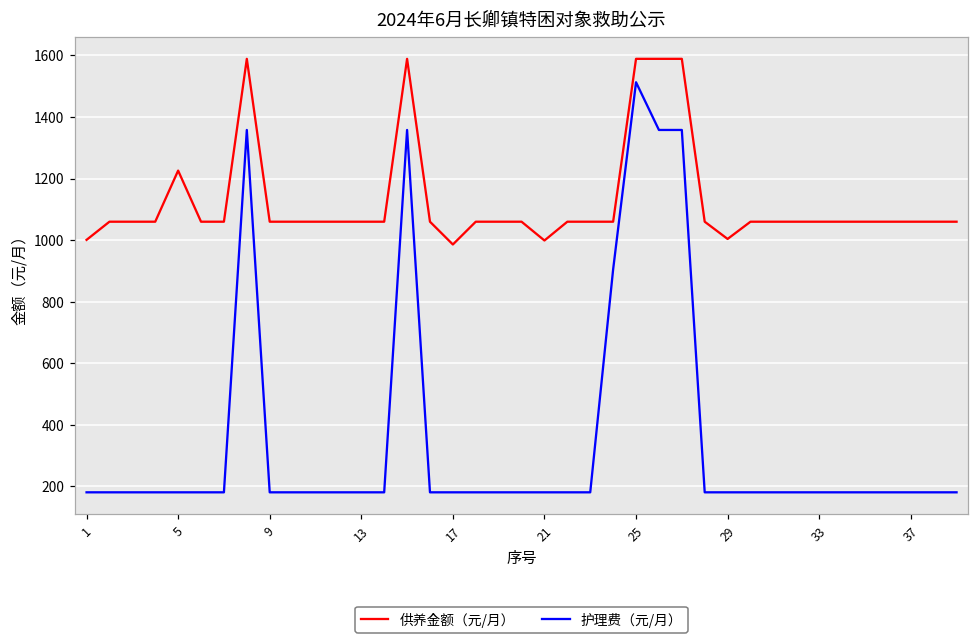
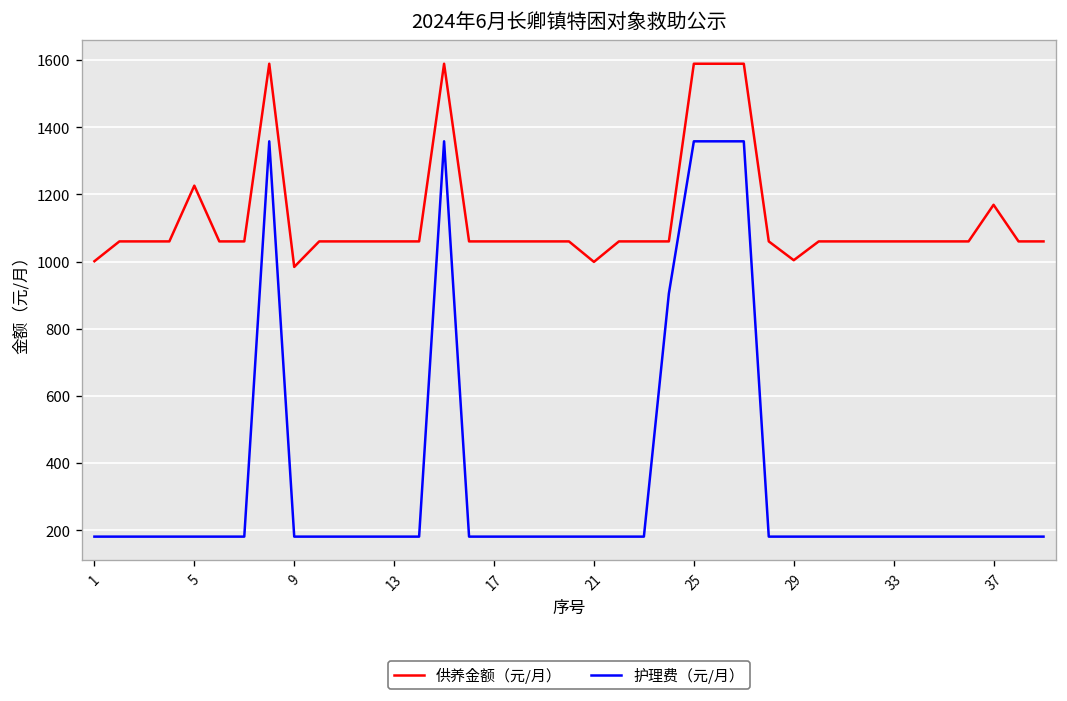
供养金额（元/月）, 9: 1060 -> 980
供养金额（元/月）, 17: 990 -> 1060
护理费（元/月）, 25: 1510 -> 1360
供养金额（元/月）, 37: 1060 -> 1170
